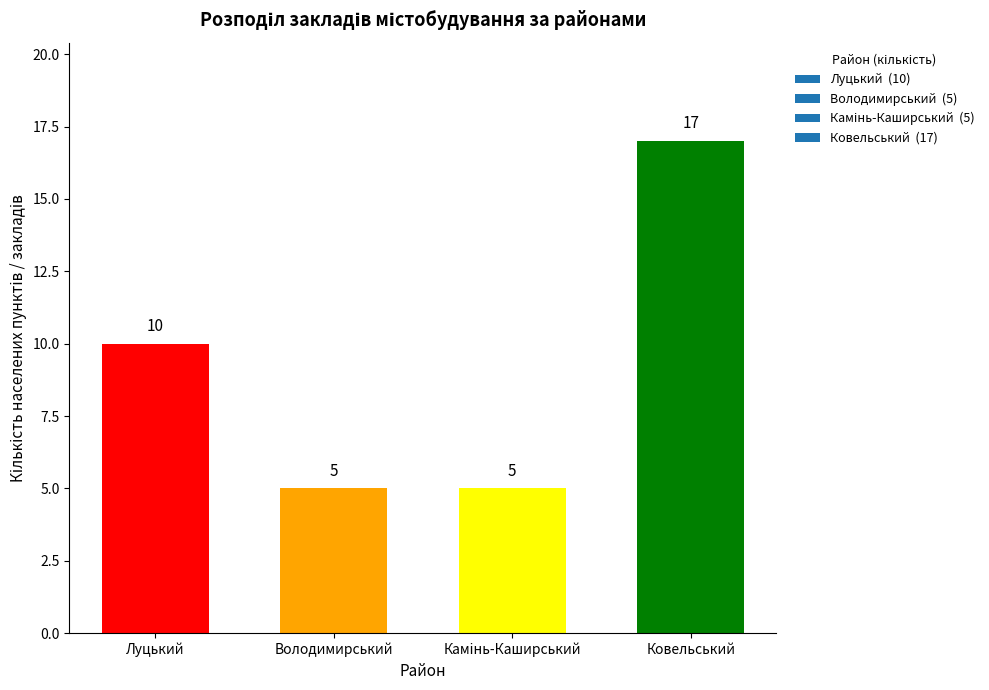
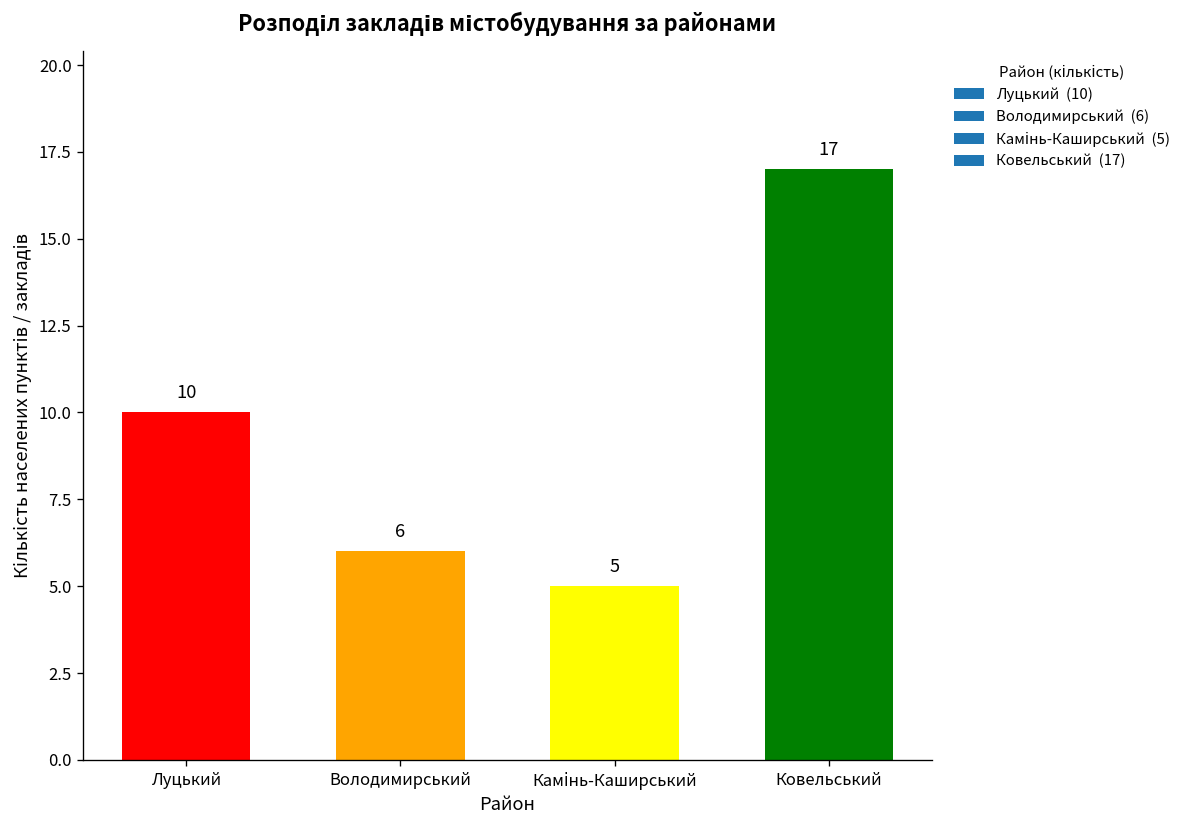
Володимирський: 5 -> 6
